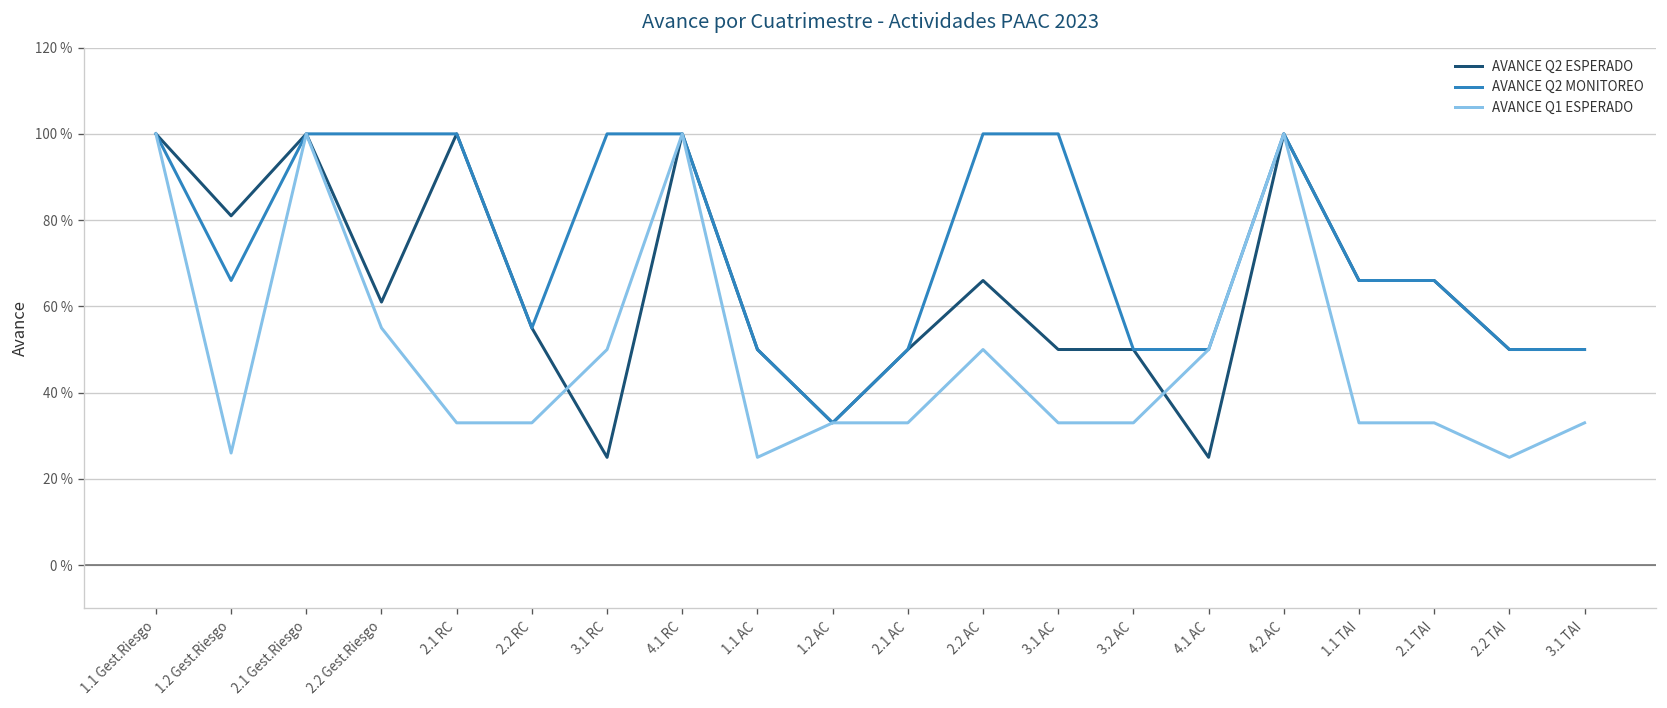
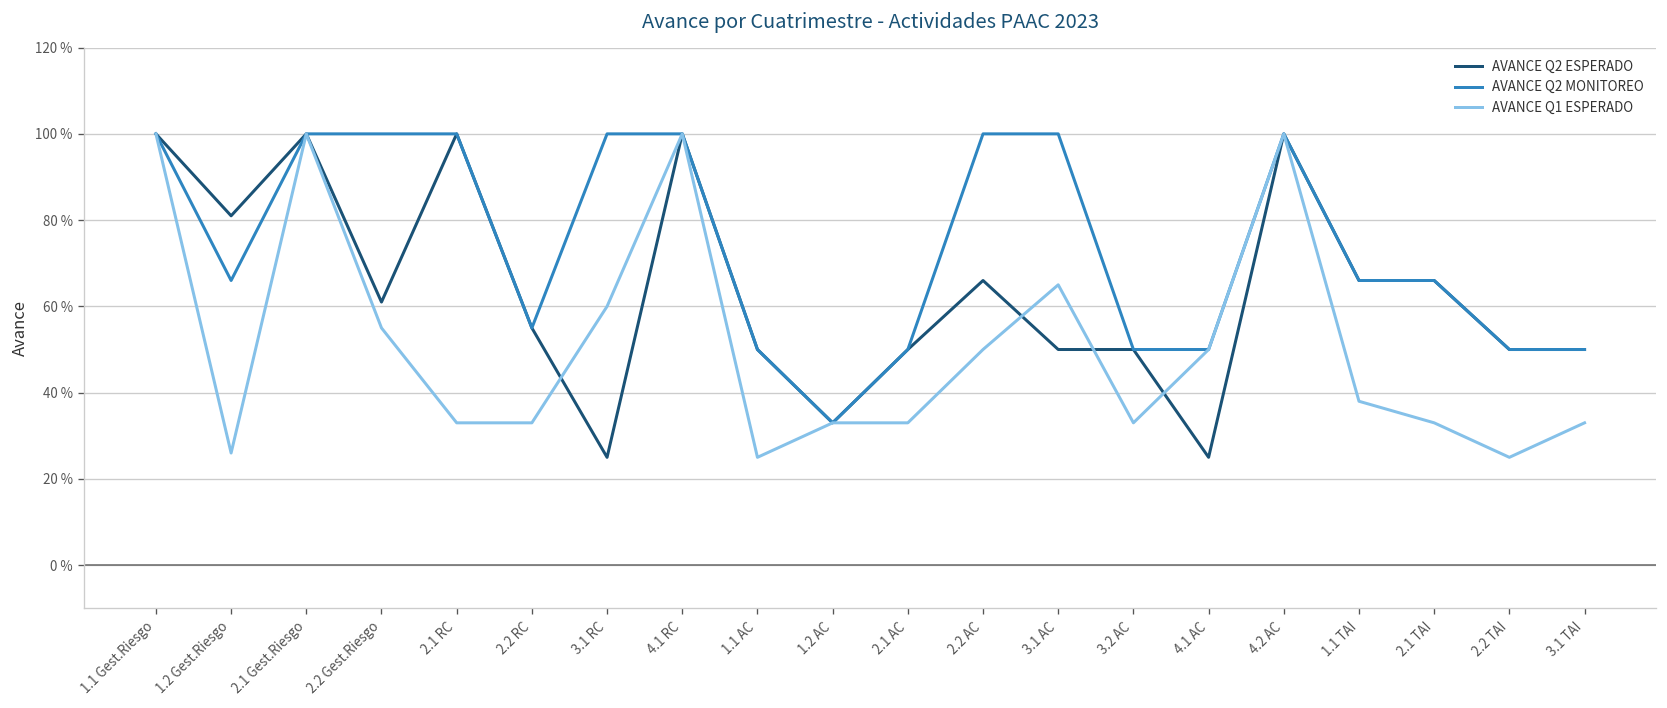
AVANCE Q1 ESPERADO, 3.1 RC: 50 % -> 60 %
AVANCE Q1 ESPERADO, 3.1 AC: 33 % -> 65 %
AVANCE Q1 ESPERADO, 1.1 TAI: 33 % -> 38 %
